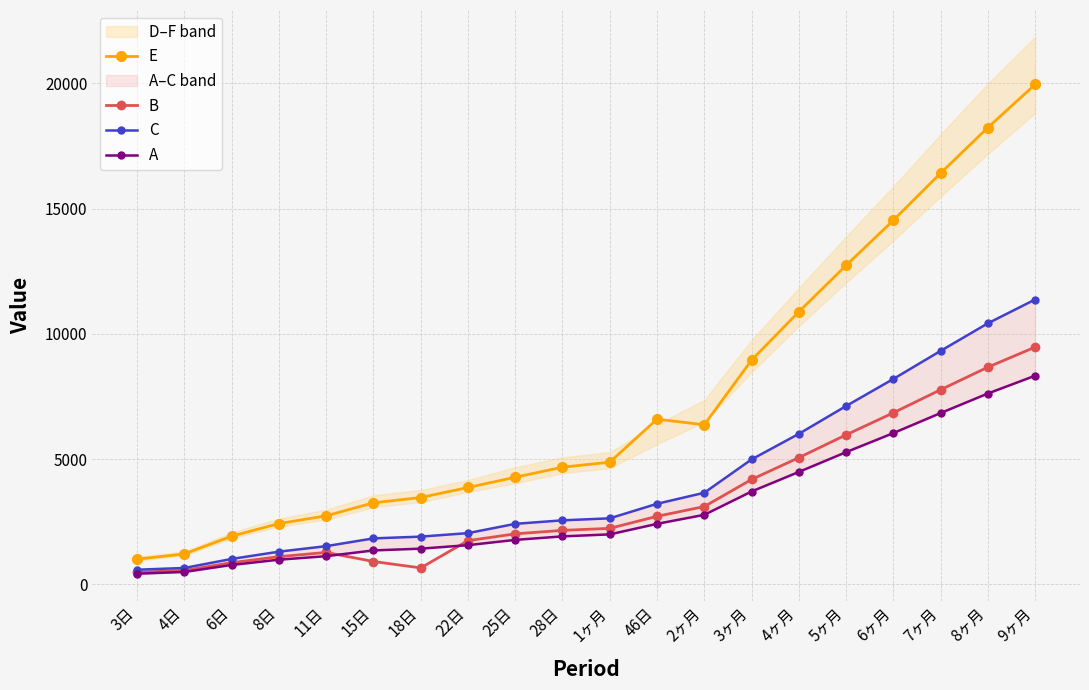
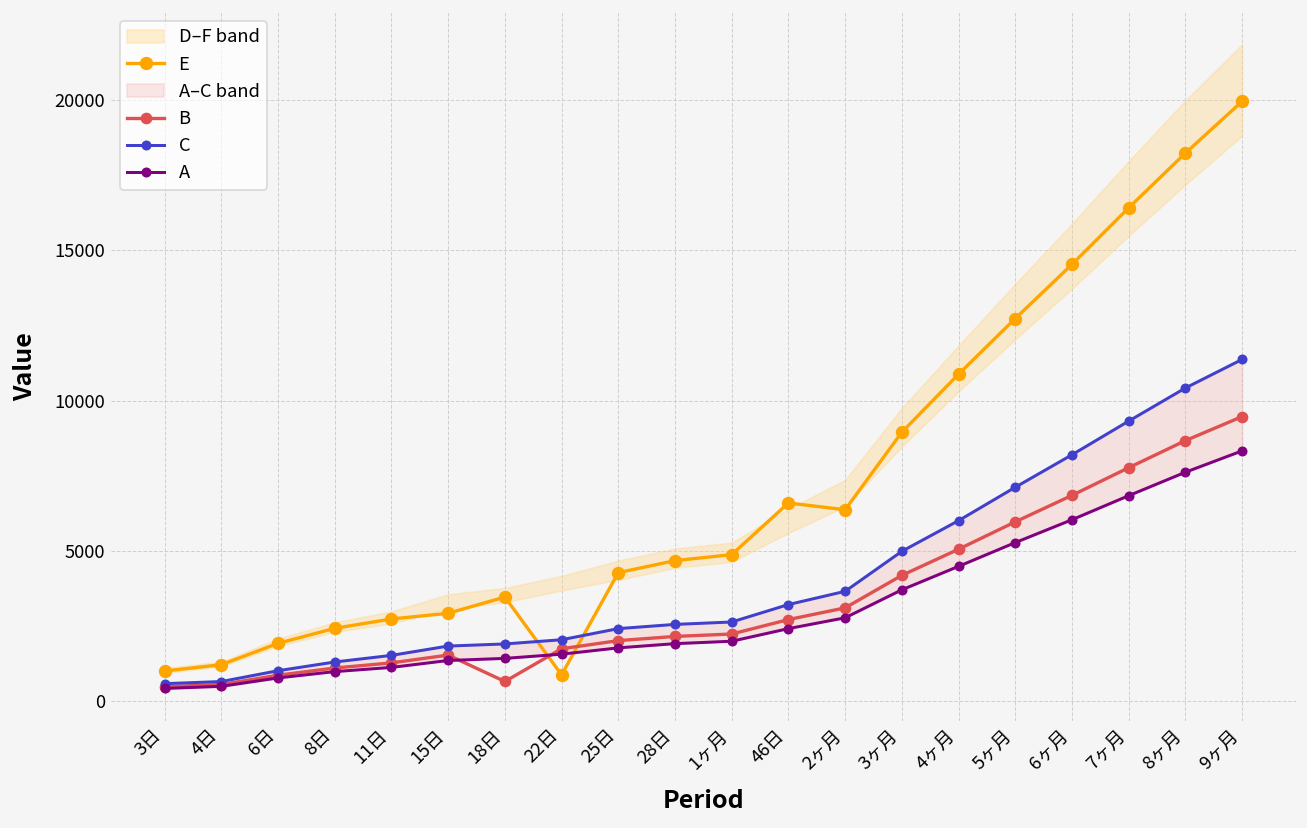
E, 15日: 3300 -> 2900
B, 15日: 900 -> 1500
E, 22日: 3900 -> 900
